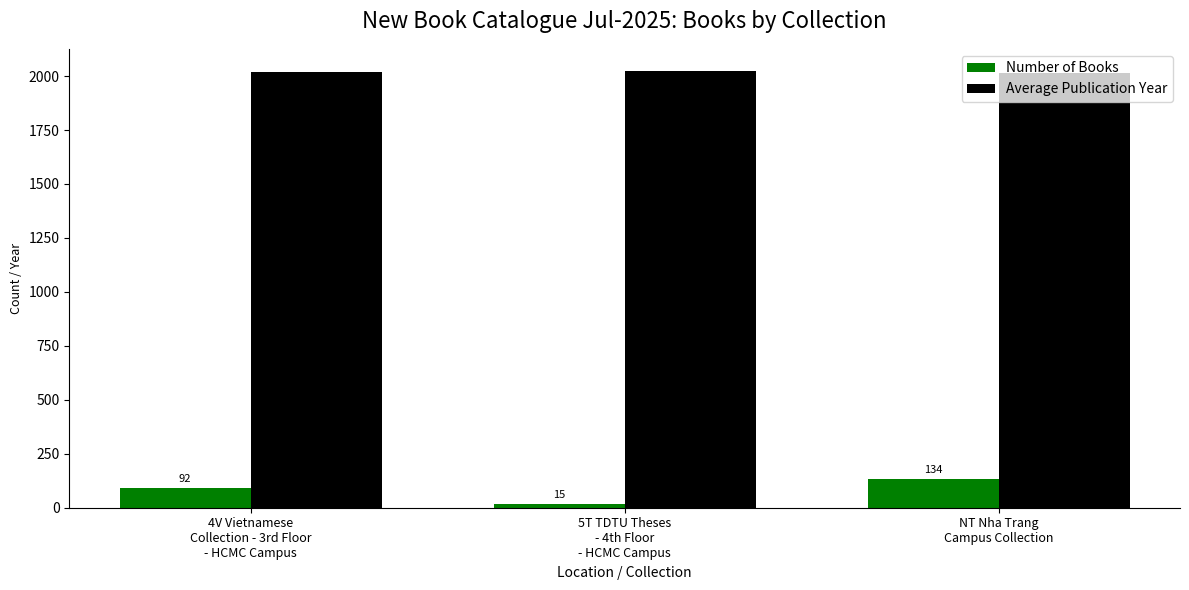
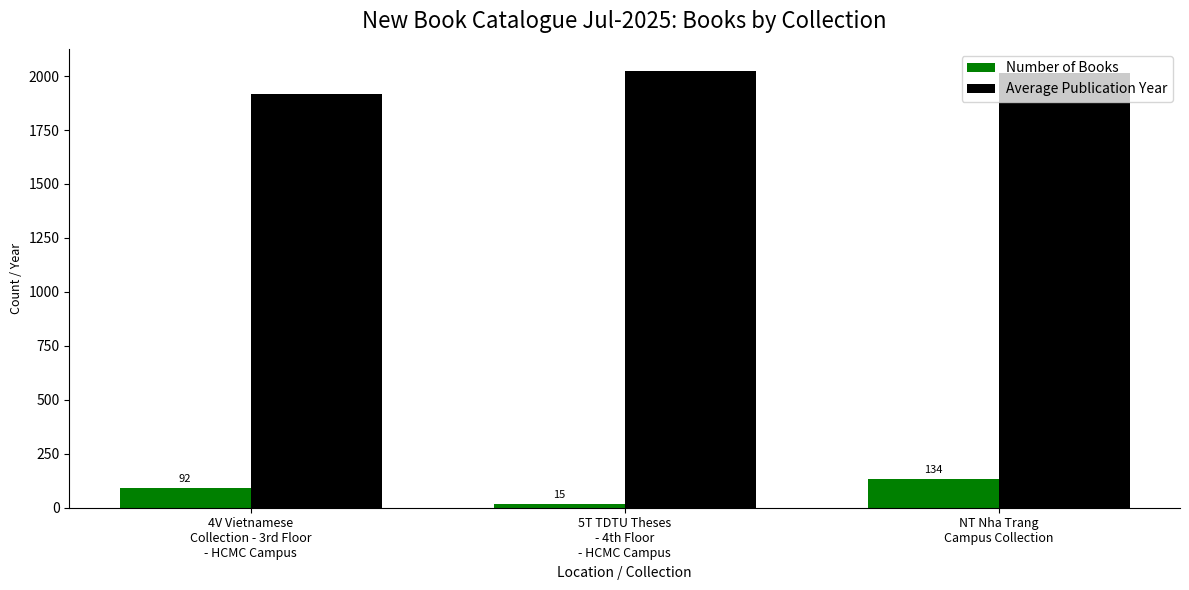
Average Publication Year, 4V Vietnamese Collection - 3rd Floor - HCMC Campus: 2020 -> 1920
